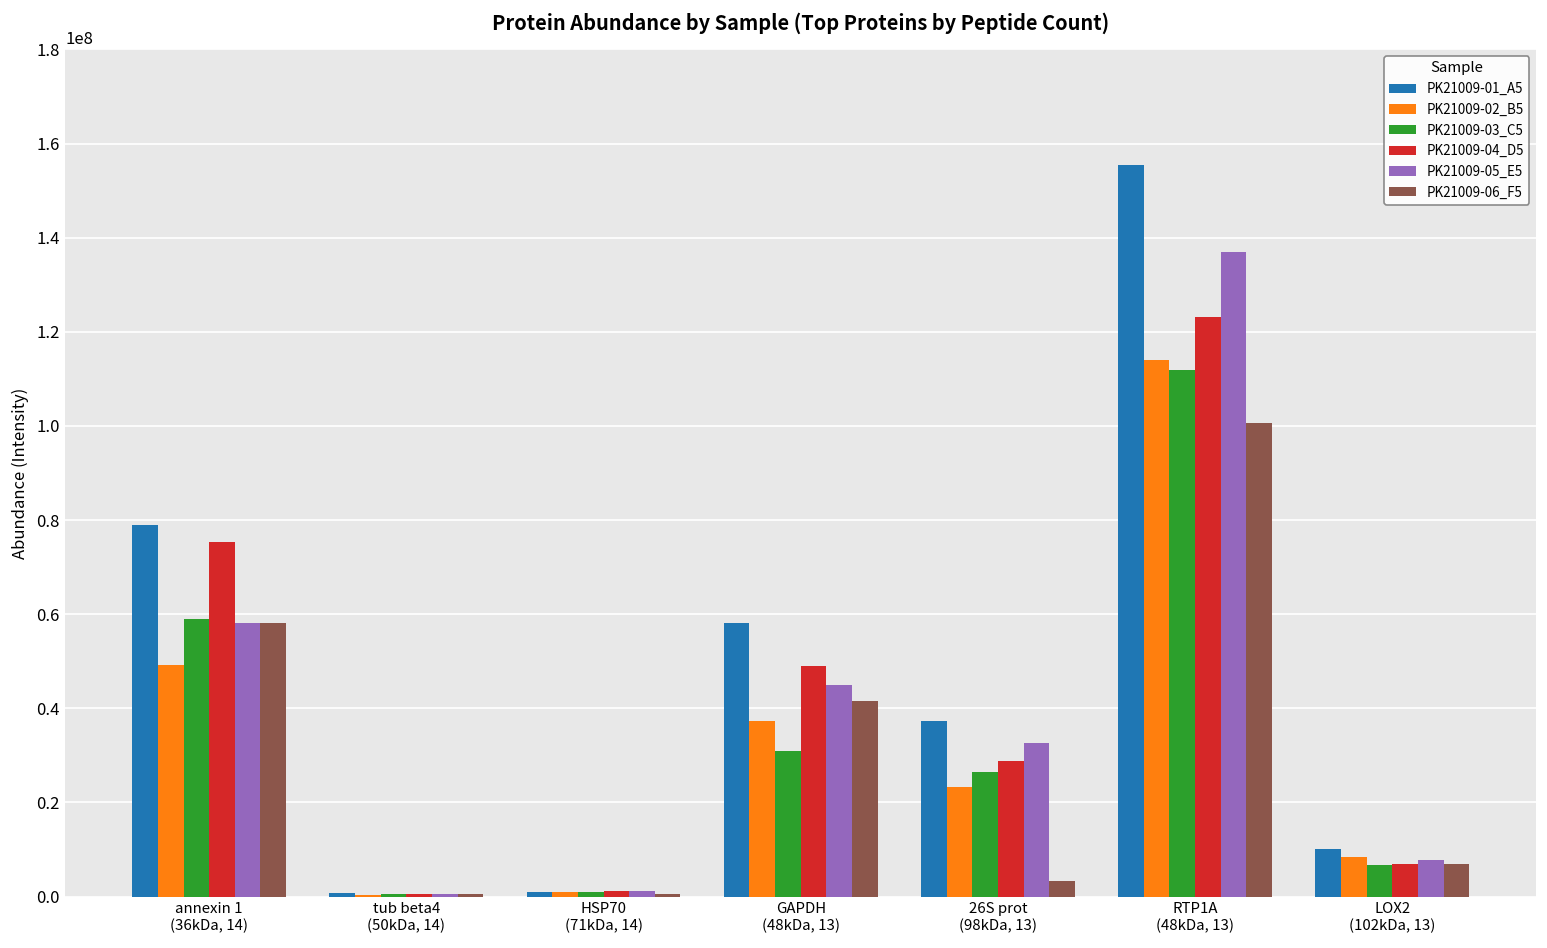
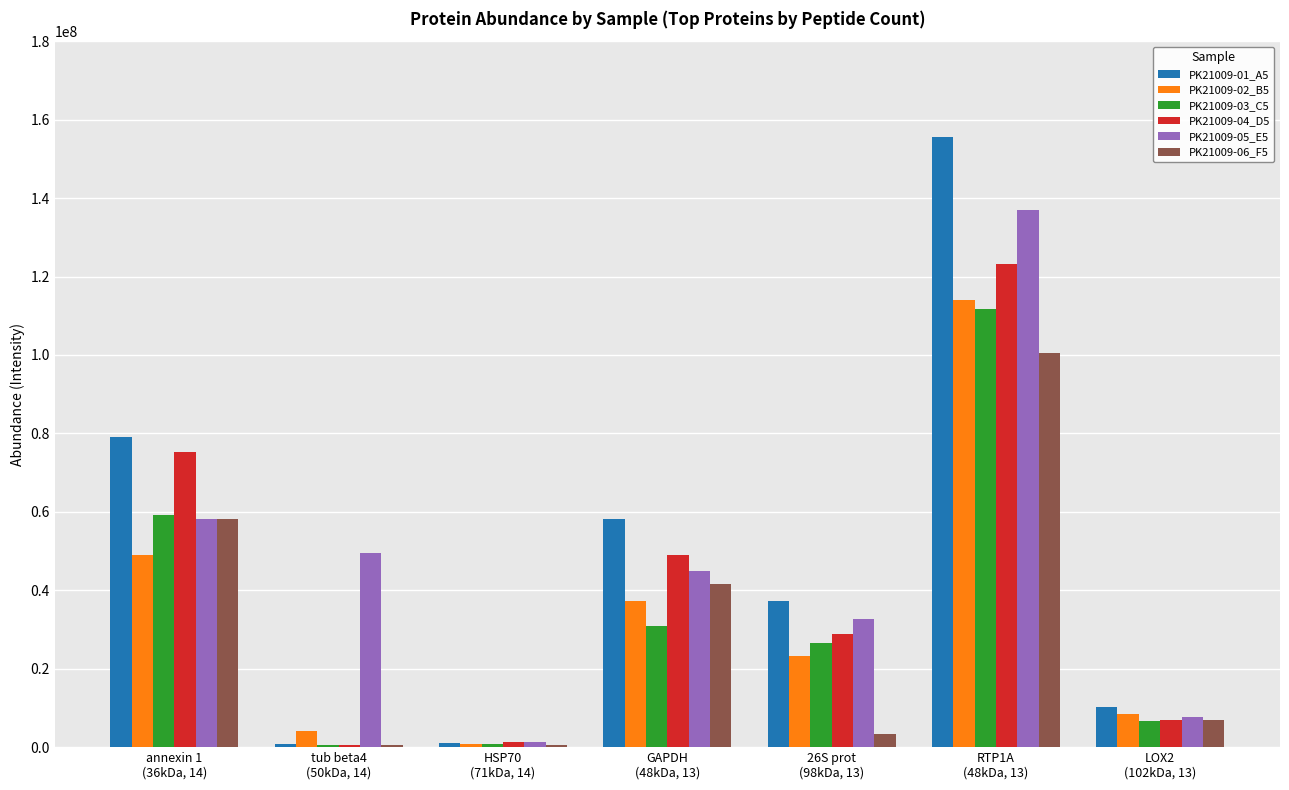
PK21009-02_B5, tub beta4 (50kDa, 14): 0 -> 4000000
PK21009-05_E5, tub beta4 (50kDa, 14): 0 -> 49000000
